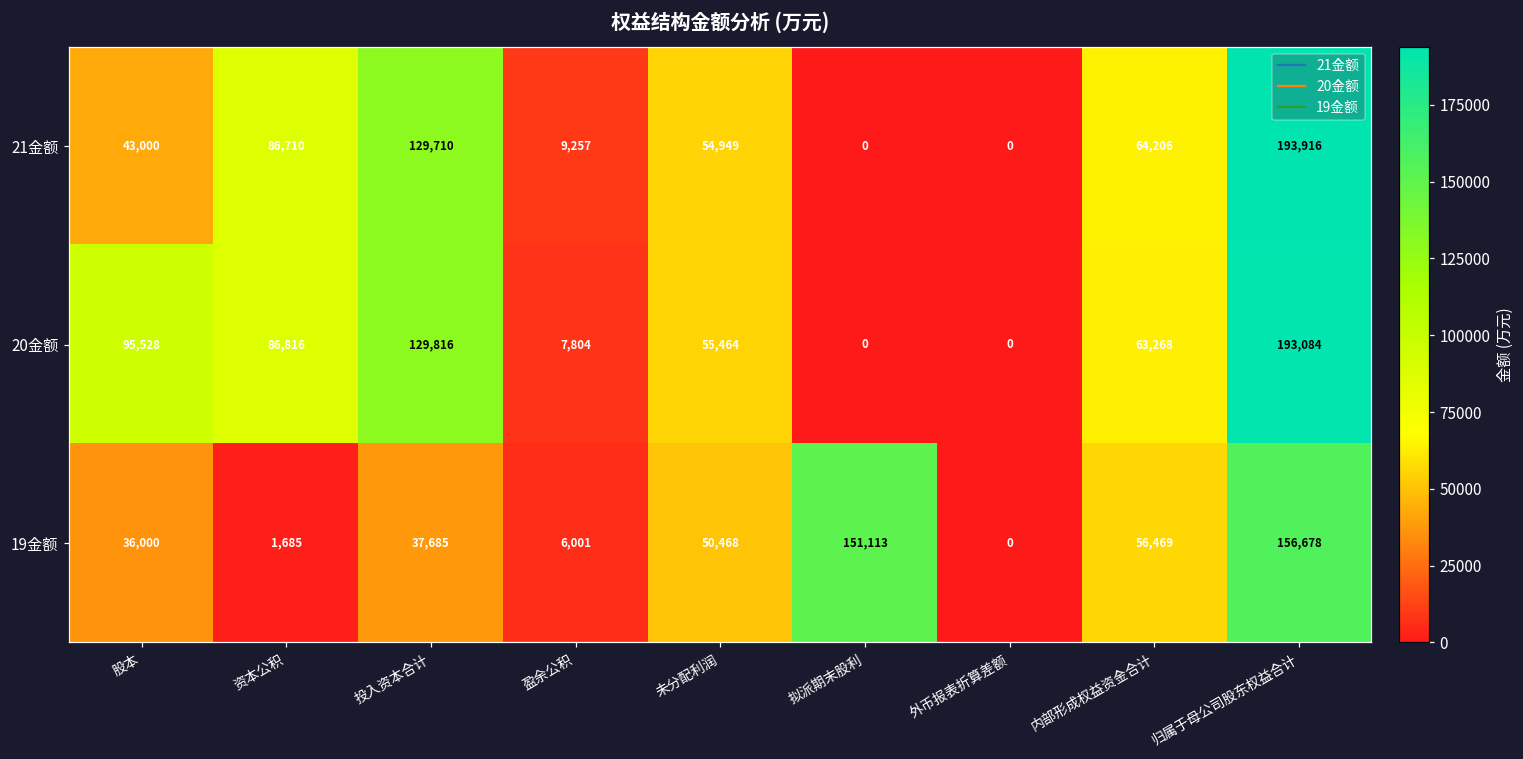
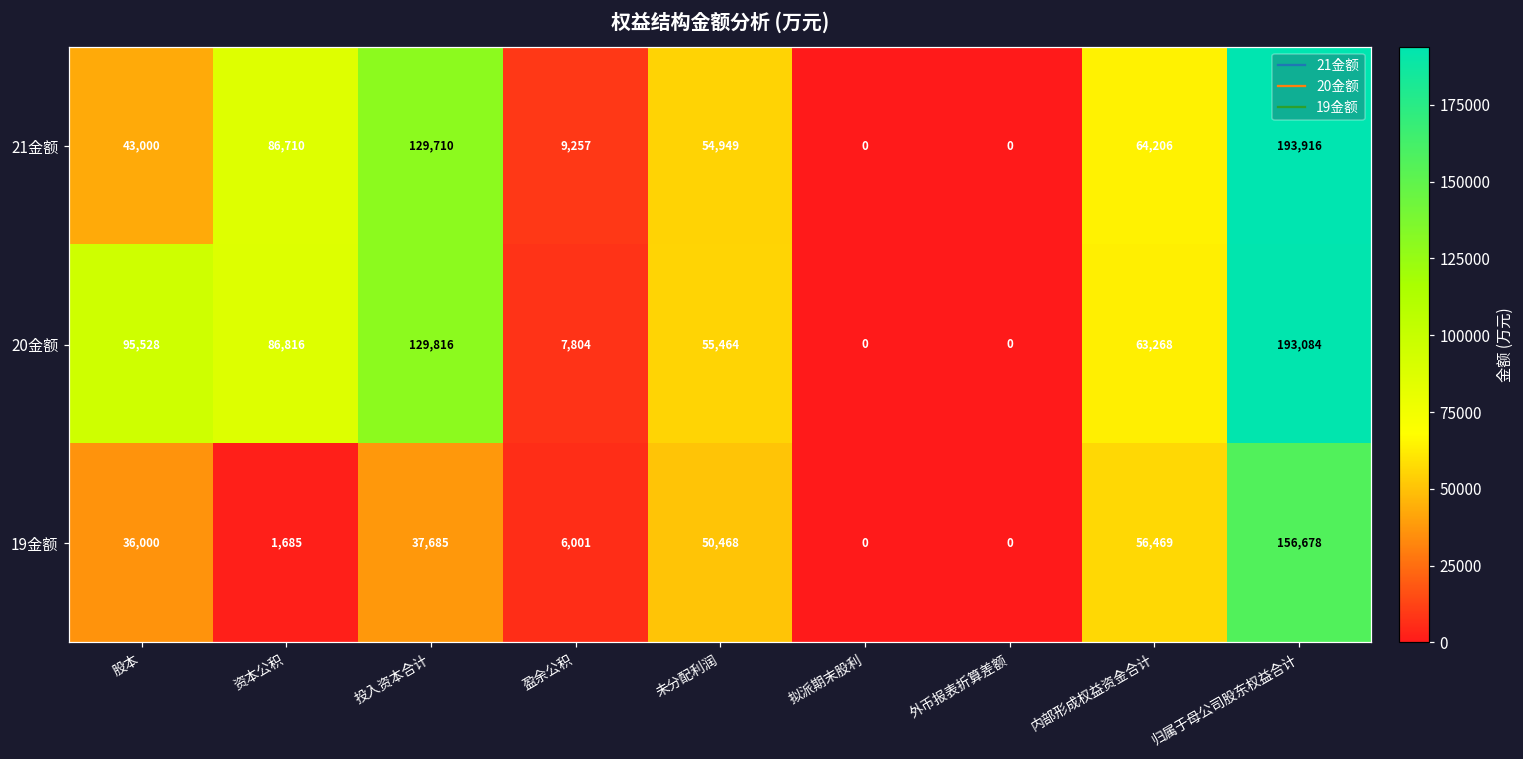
19金额, 拟派期末股利: 151,113 -> 0
